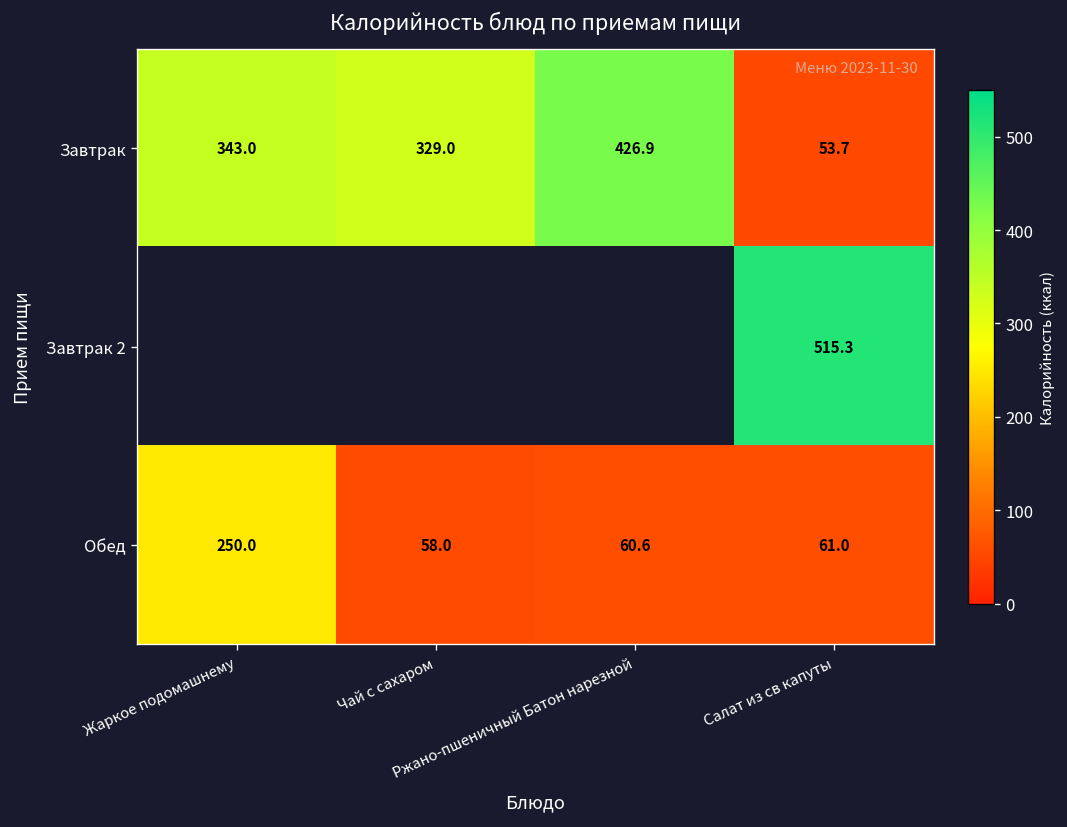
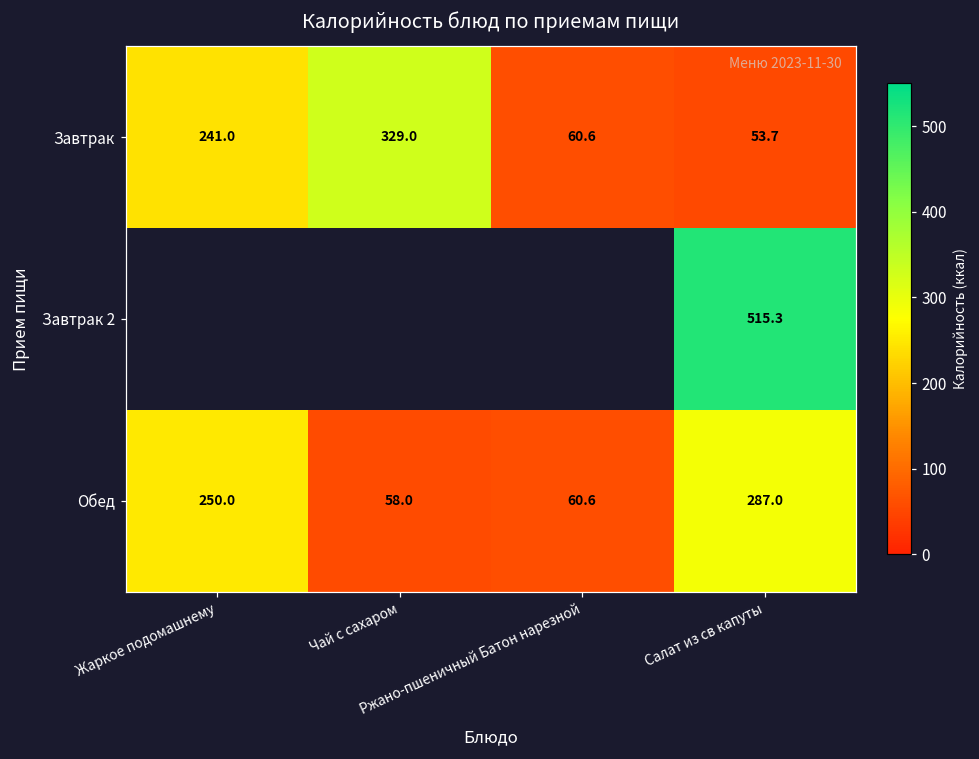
Завтрак, Жаркое подомашнему: 343.0 -> 241.0
Завтрак, Ржано-пшеничный Батон нарезной: 426.9 -> 60.6
Обед, Салат из св капуты: 61.0 -> 287.0
